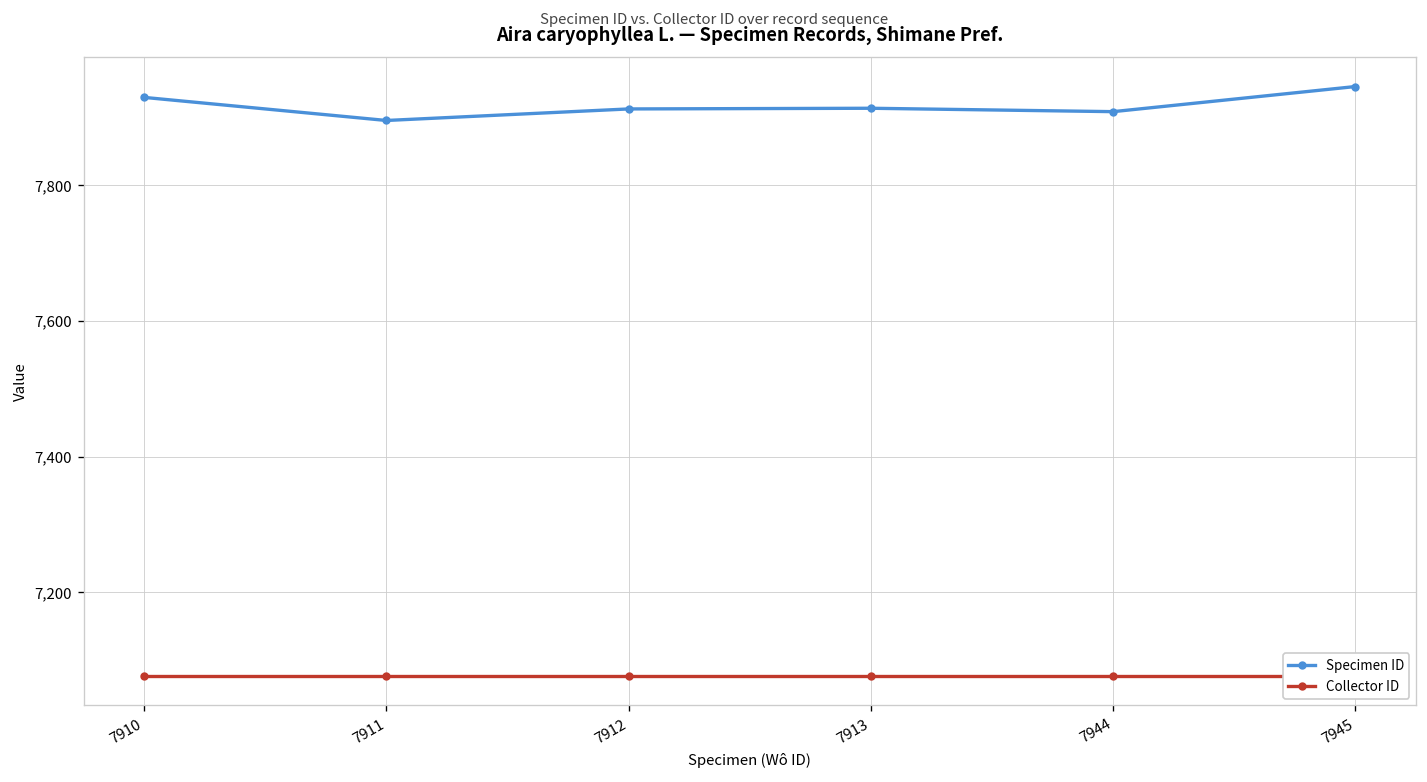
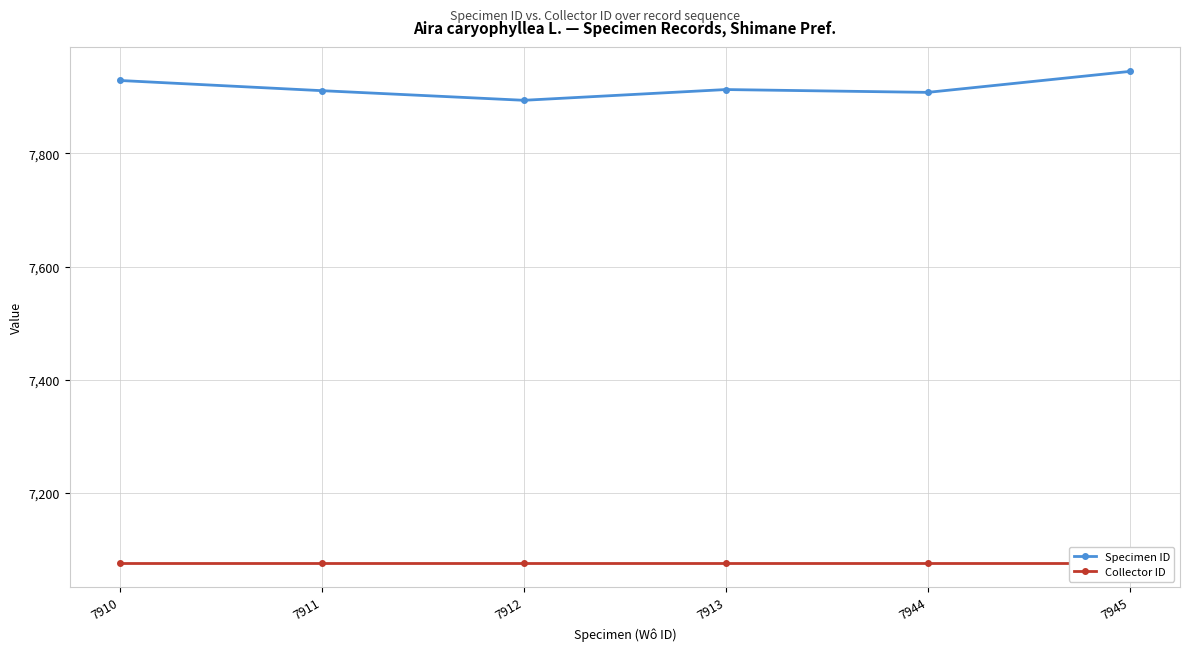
Specimen ID, 7911: 7,900 -> 7,910
Specimen ID, 7912: 7,910 -> 7,890
